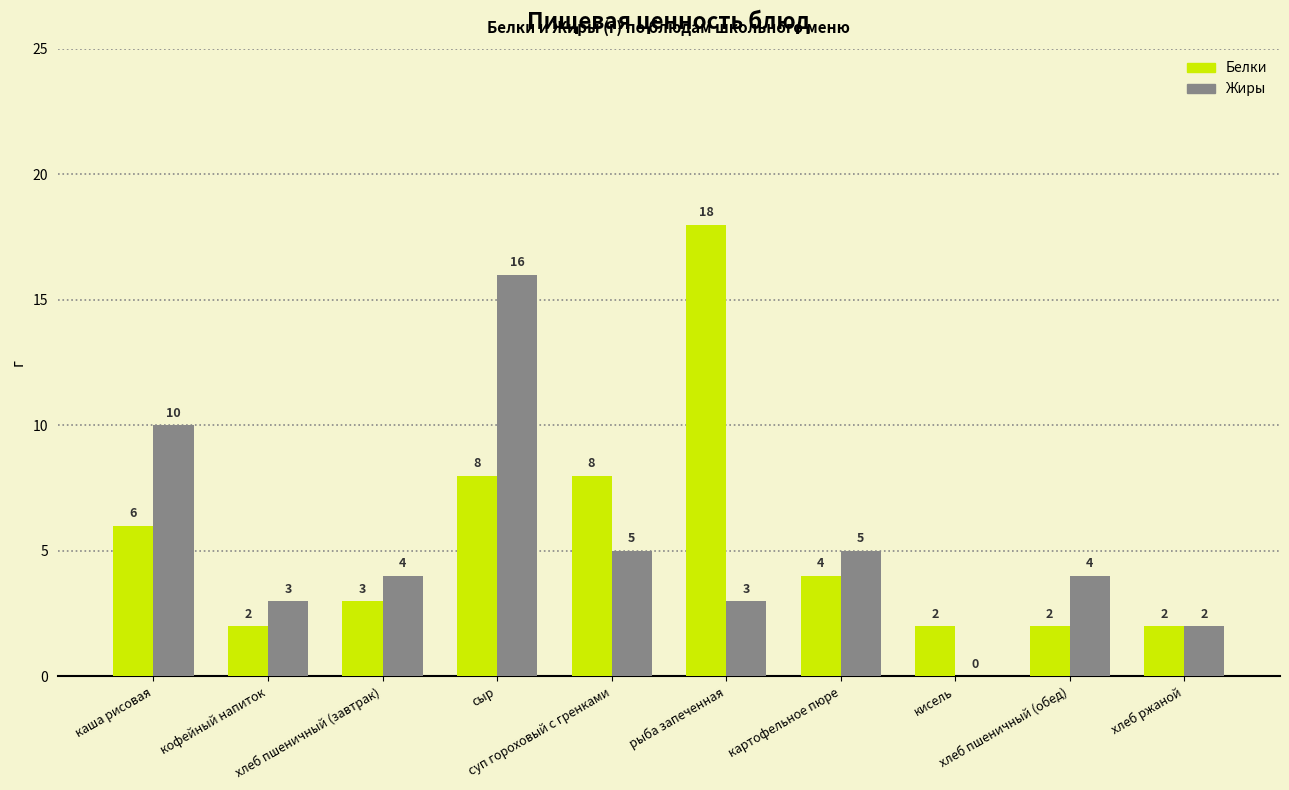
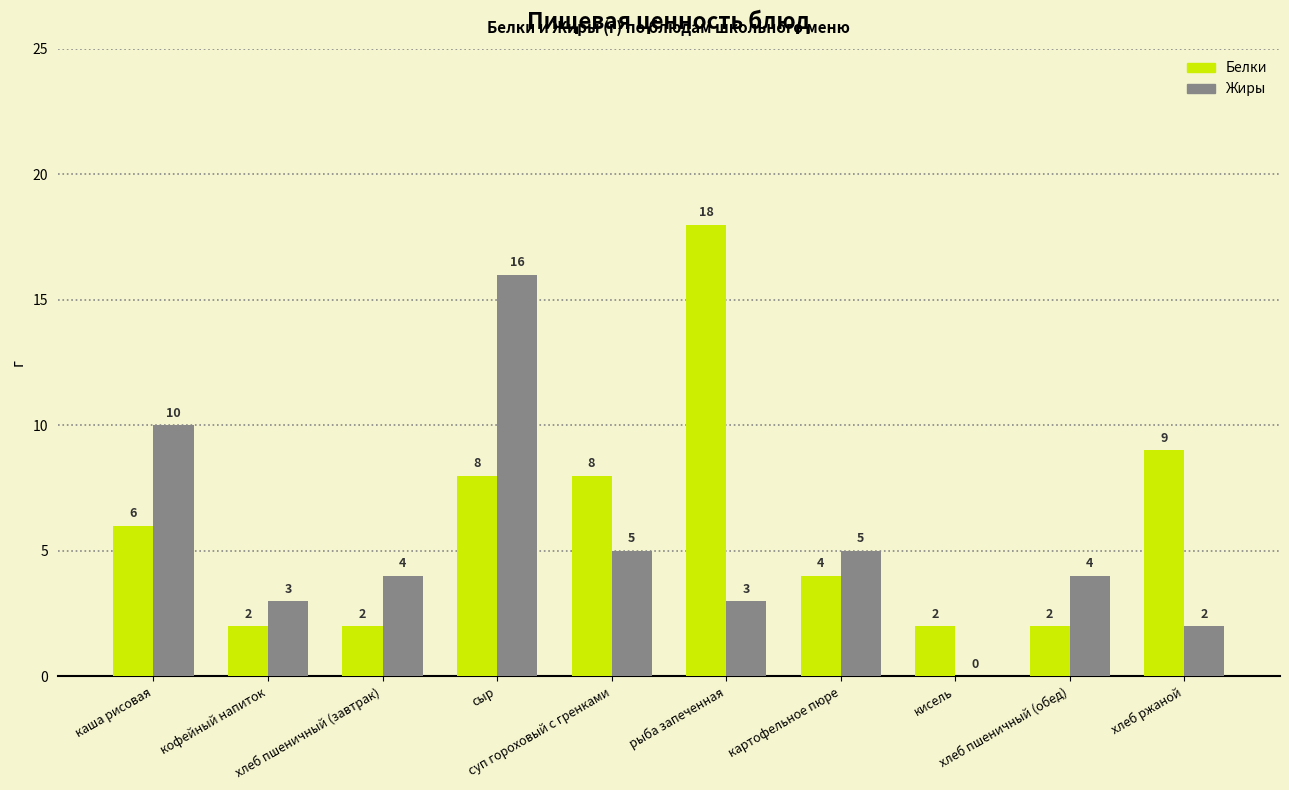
Белки, хлеб пшеничный (завтрак): 3 -> 2
Белки, хлеб ржаной: 2 -> 9
